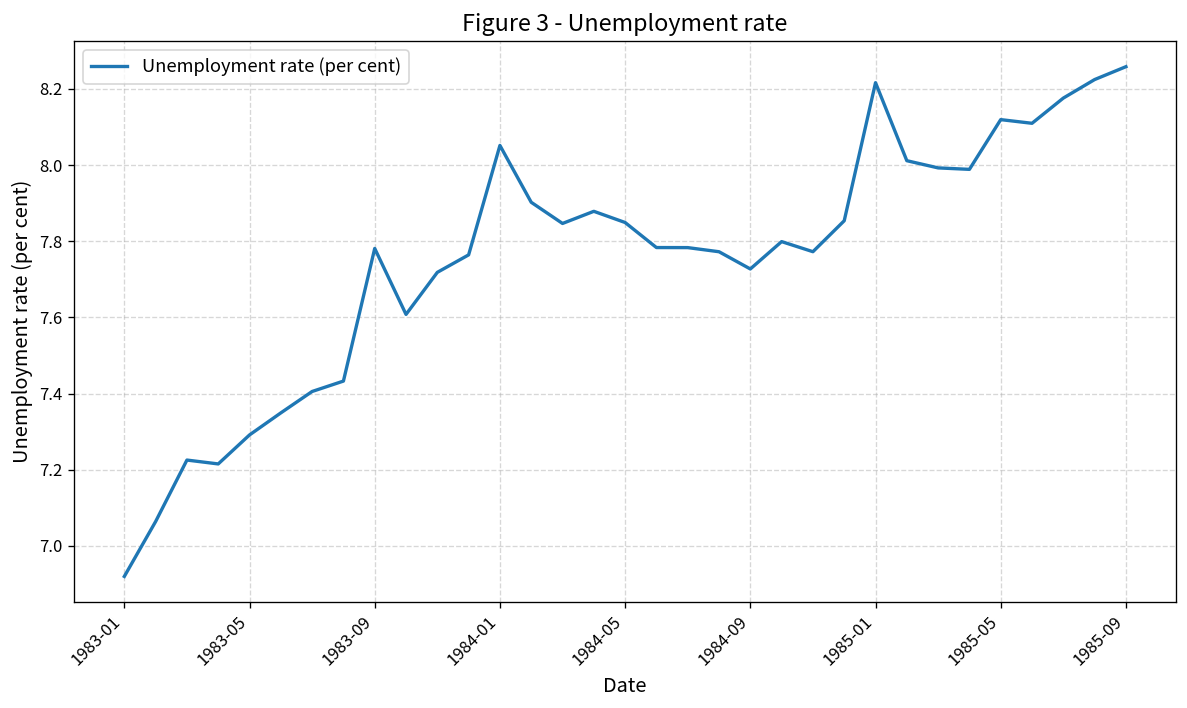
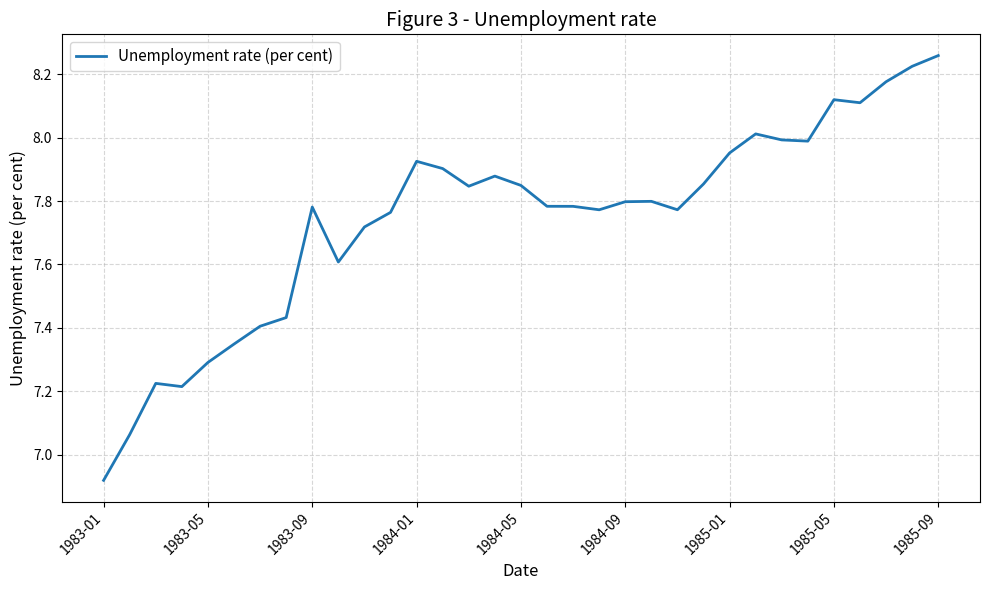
1984-01: 8.05 -> 7.93
1984-09: 7.73 -> 7.80
1985-01: 8.22 -> 7.95
